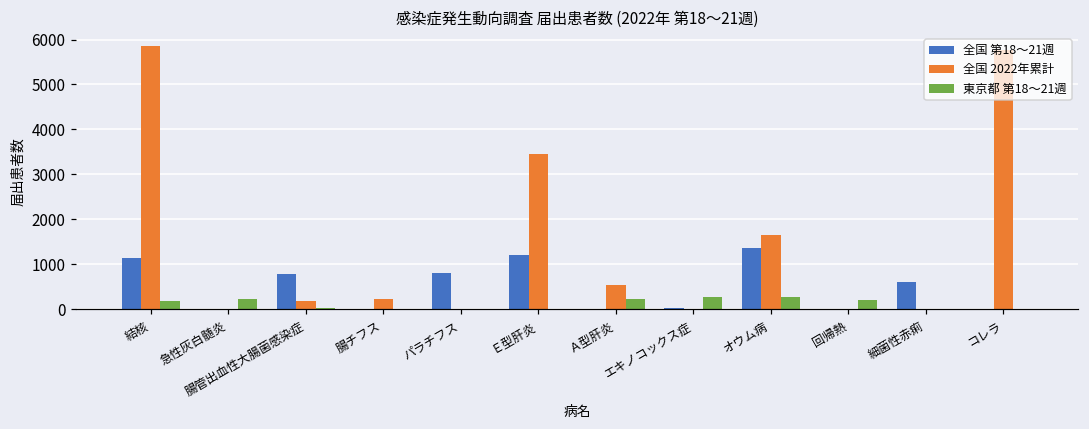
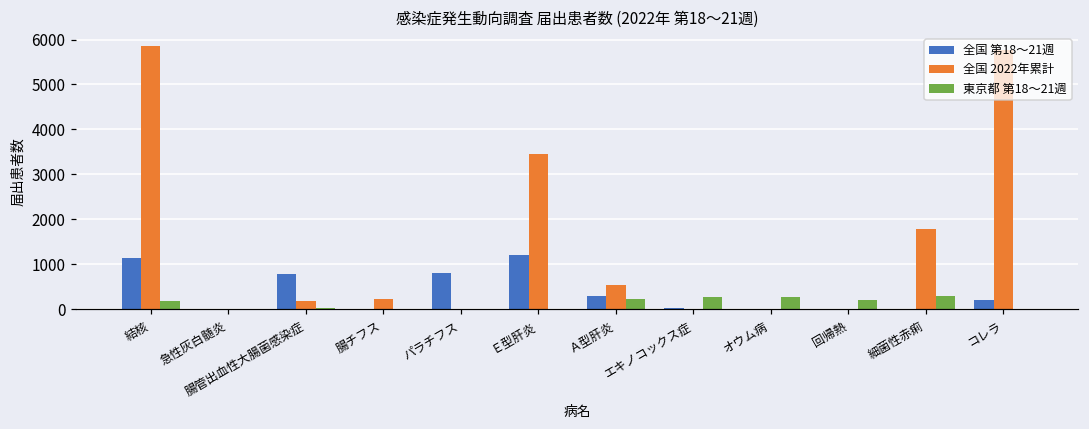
東京都 第18～21週, 急性灰白髄炎: 200 -> 0
全国 第18～21週, Ａ型肝炎: 0 -> 300
全国 第18～21週, オウム病: 1400 -> 0
全国 2022年累計, オウム病: 1700 -> 0
全国 第18～21週, 細菌性赤痢: 600 -> 0
全国 2022年累計, 細菌性赤痢: 0 -> 1800
東京都 第18～21週, 細菌性赤痢: 0 -> 300
全国 第18～21週, コレラ: 0 -> 200
